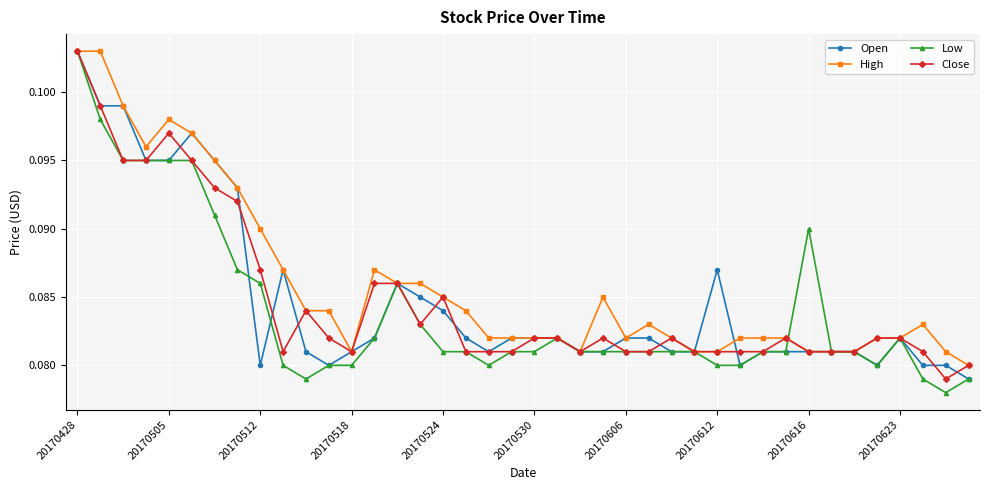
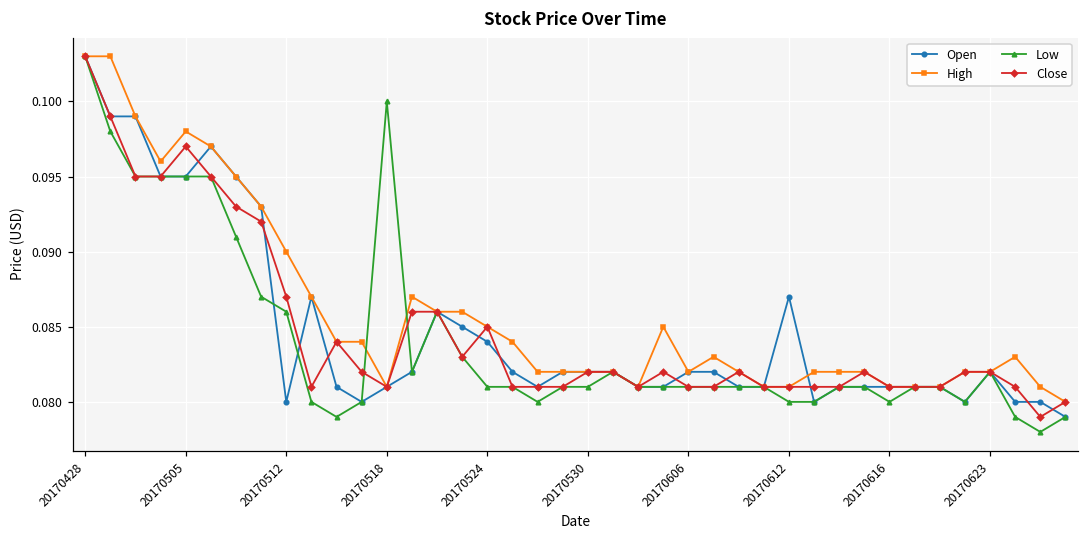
Low, 20170518: 0.08 -> 0.10
Low, 20170616: 0.09 -> 0.08
